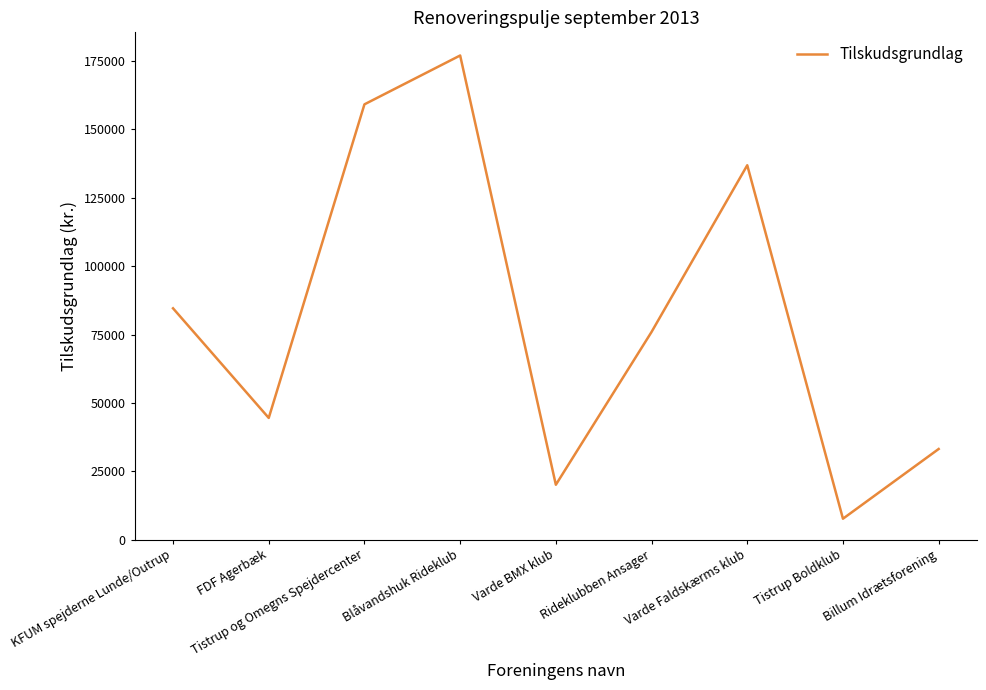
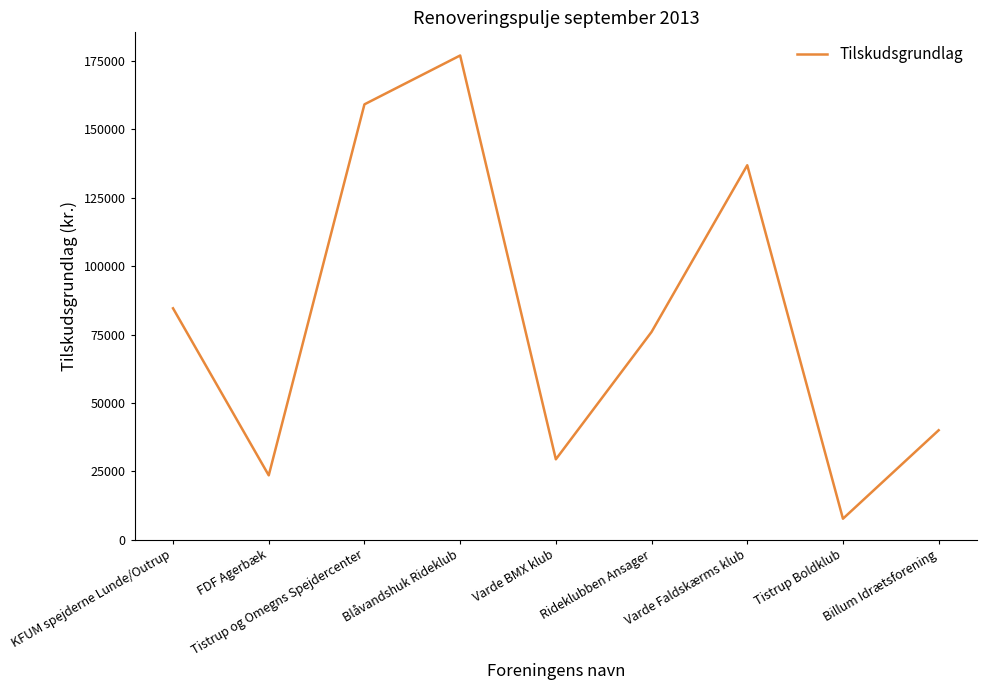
FDF Agerbæk: 45000 -> 24000
Varde BMX klub: 20000 -> 29000
Billum Idrætsforening: 33000 -> 40000
